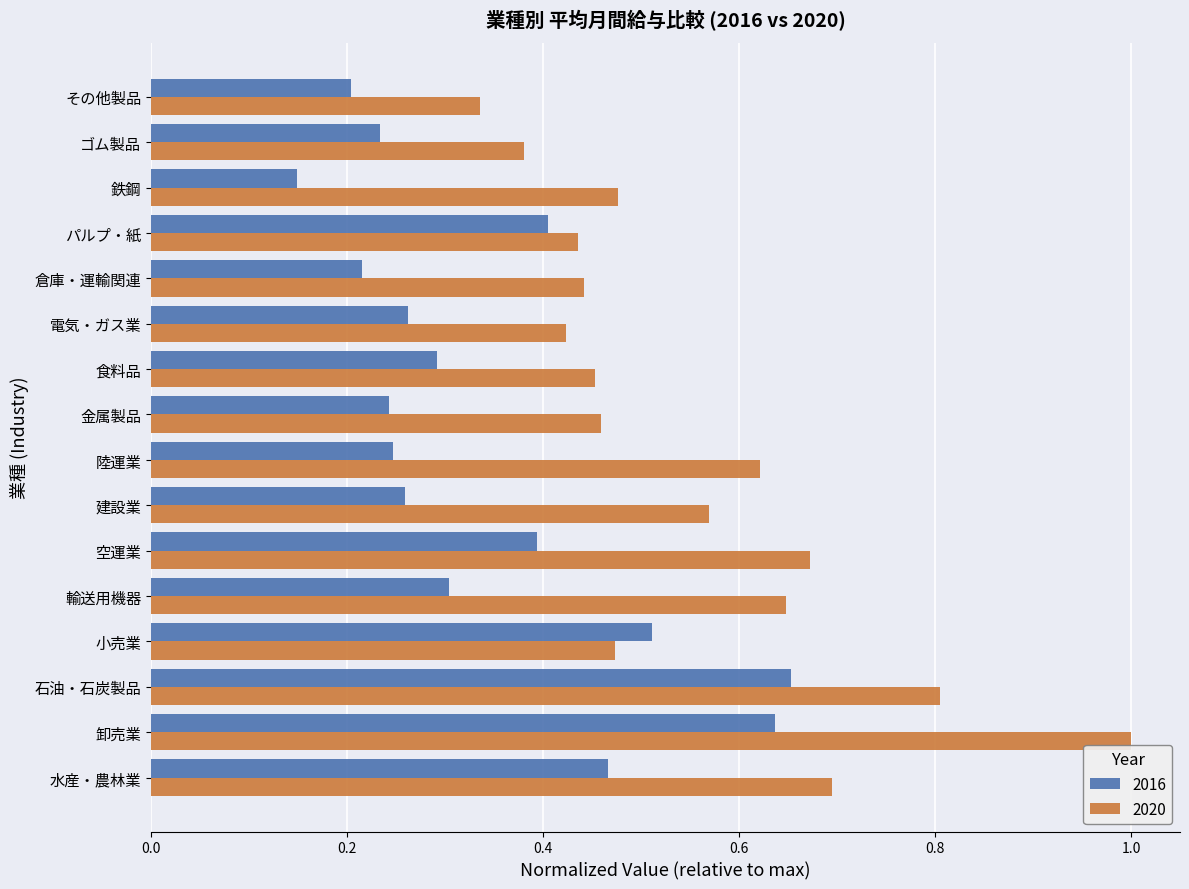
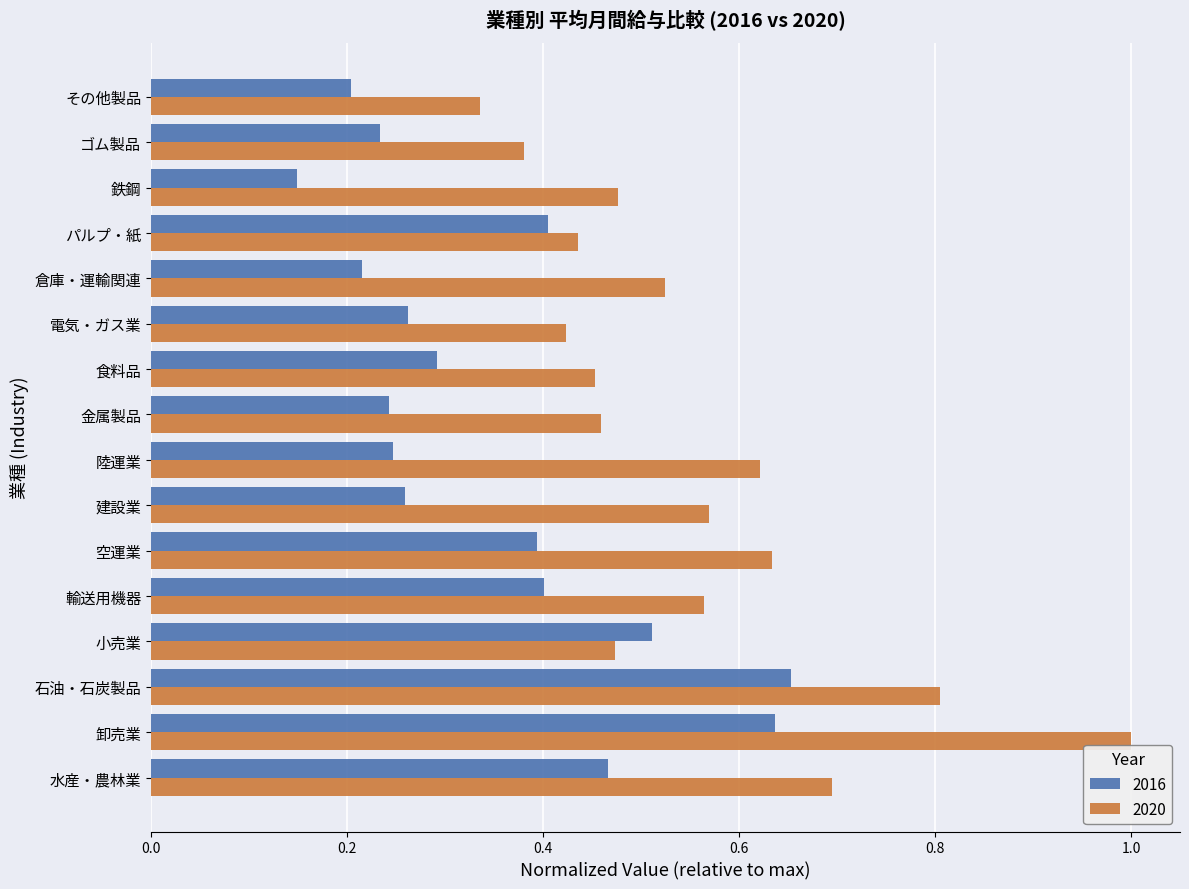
2020, 倉庫・運輸関連: 0.44 -> 0.52
2020, 空運業: 0.67 -> 0.63
2016, 輸送用機器: 0.30 -> 0.40
2020, 輸送用機器: 0.65 -> 0.56
